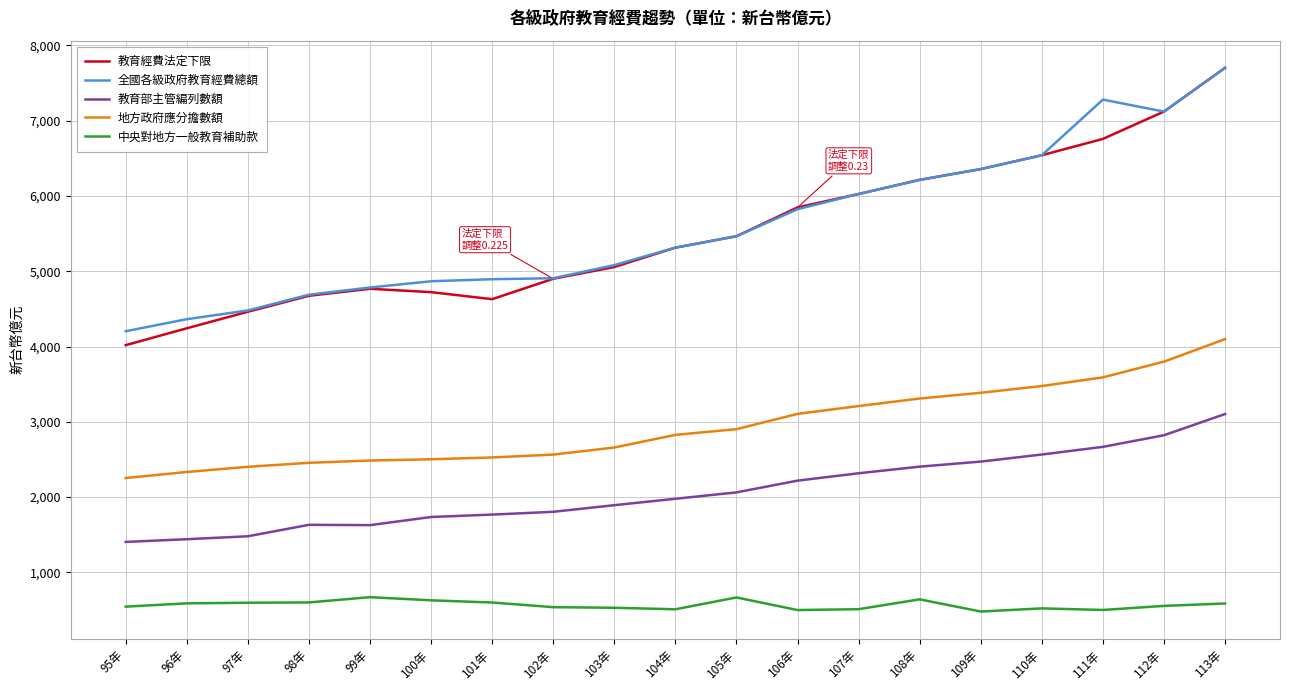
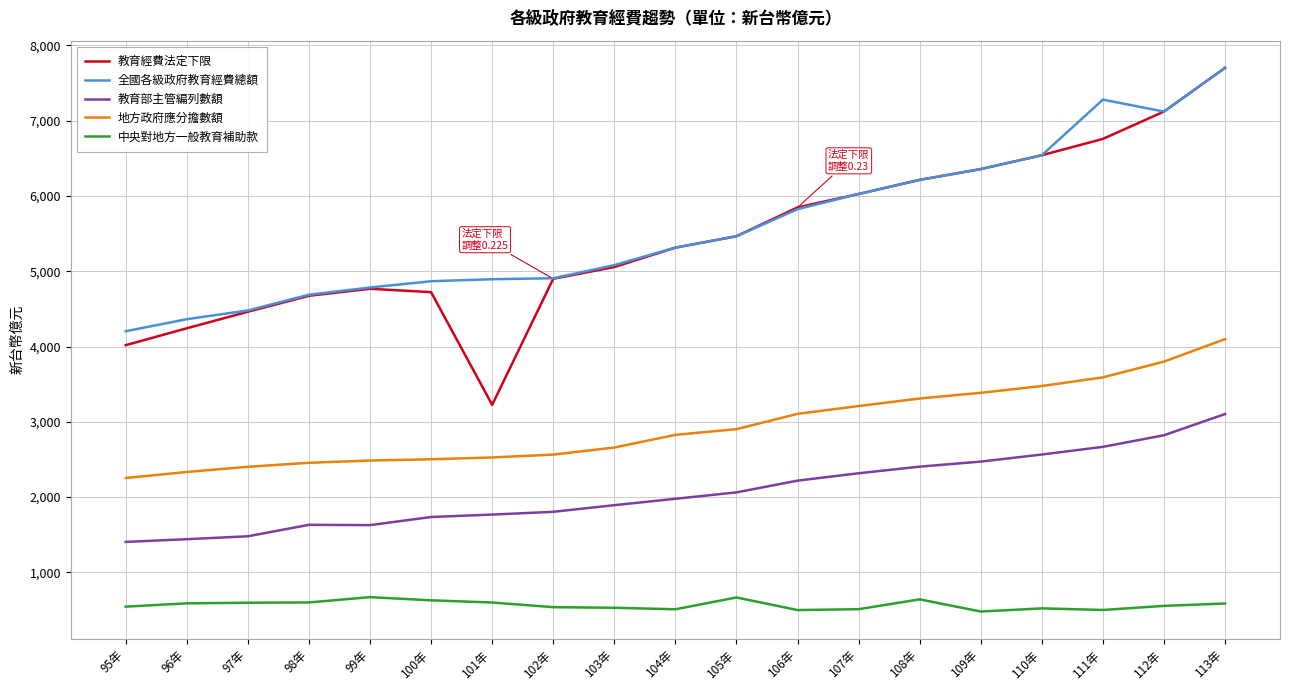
教育經費法定下限, 101年: 4,600 -> 3,200
